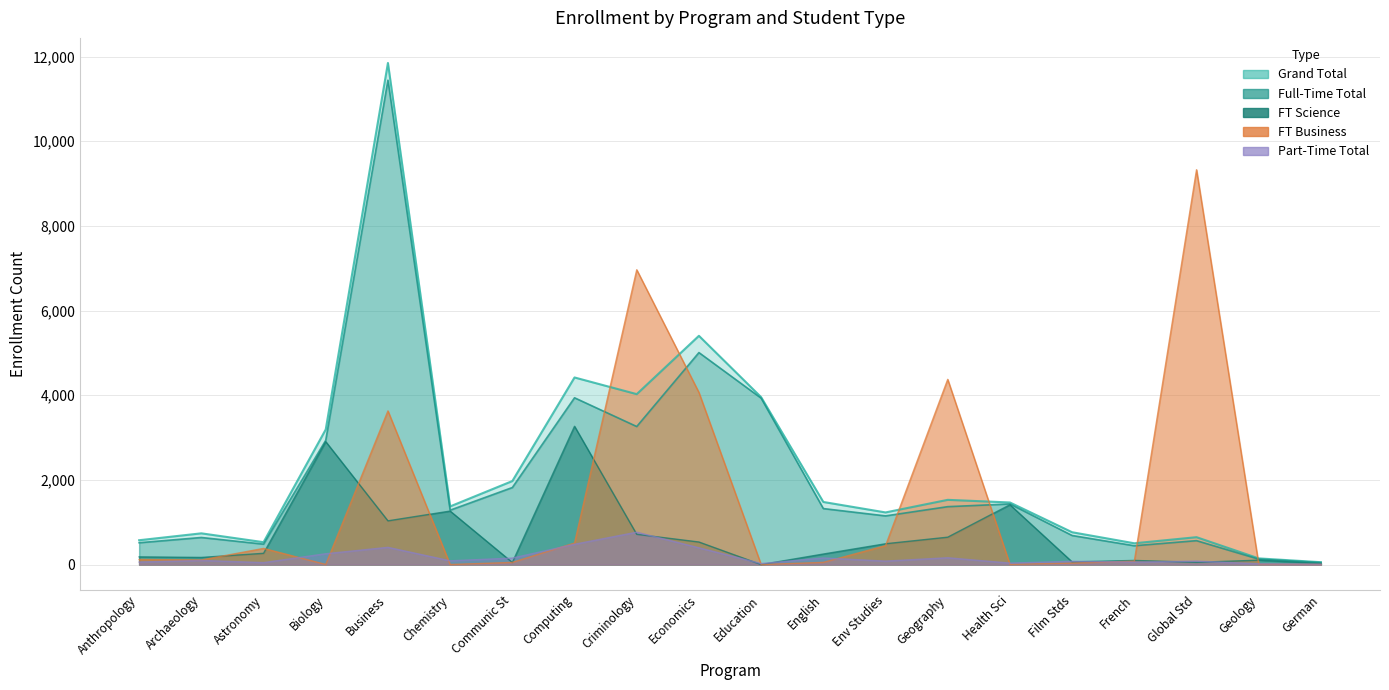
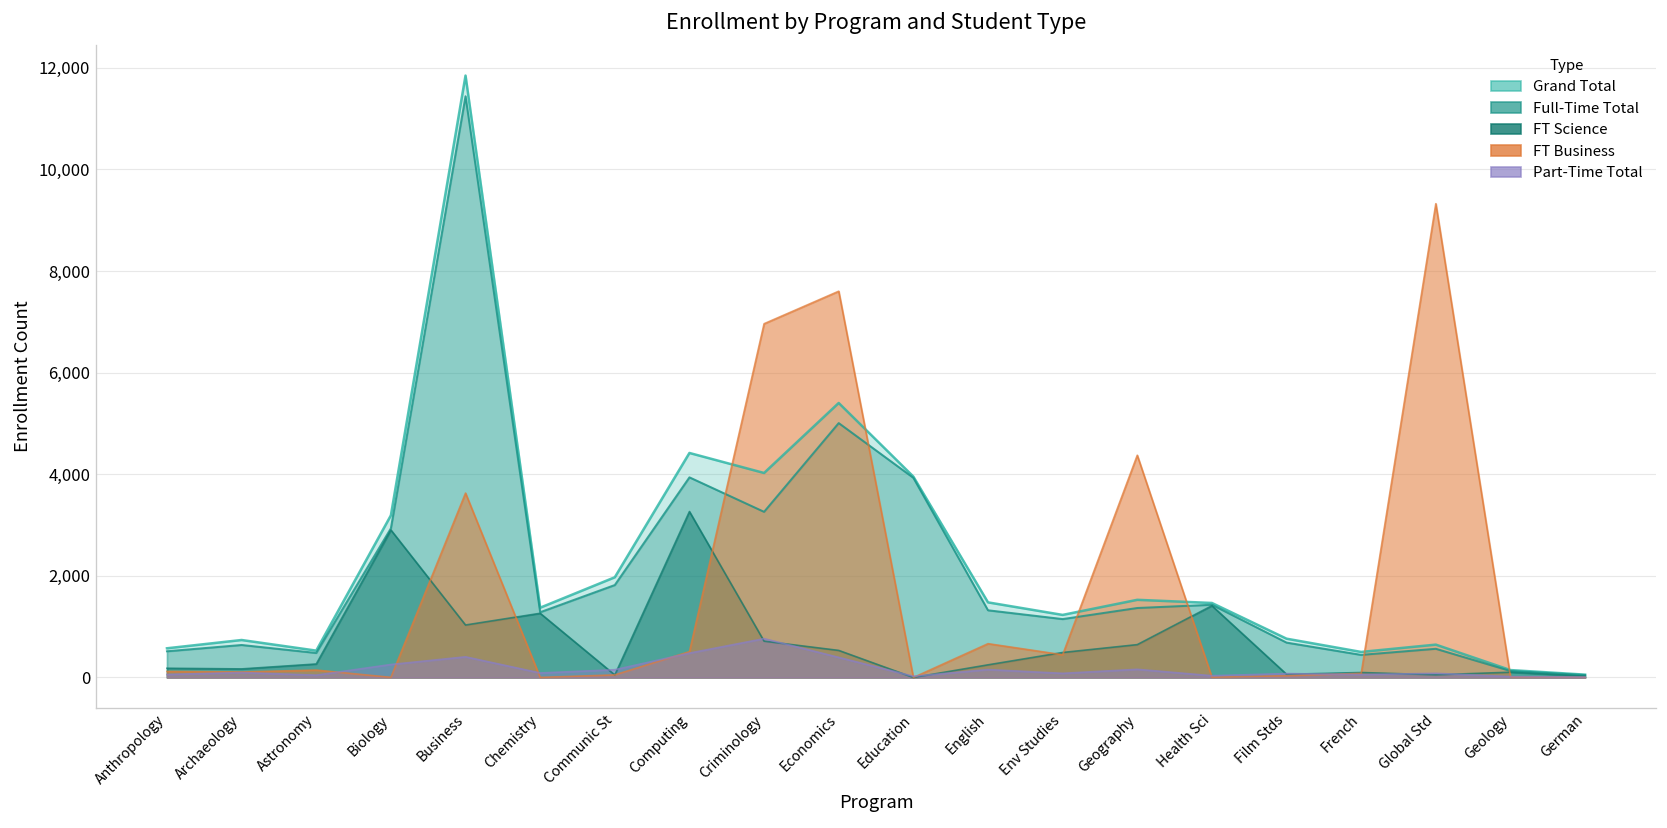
FT Business, Astronomy: 400 -> 100
FT Business, Economics: 4,100 -> 7,600
FT Business, English: 100 -> 700
